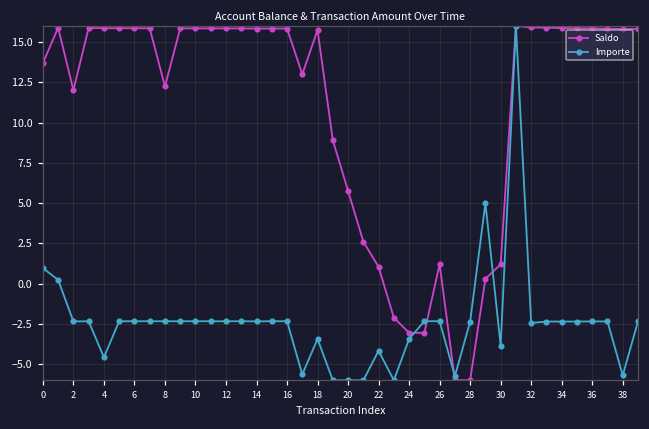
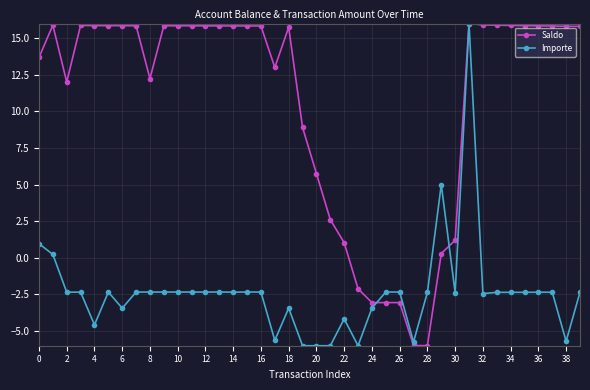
Importe, 6: -2.3 -> -3.4
Saldo, 26: 1.2 -> -3.1
Importe, 30: -3.8 -> -2.4
